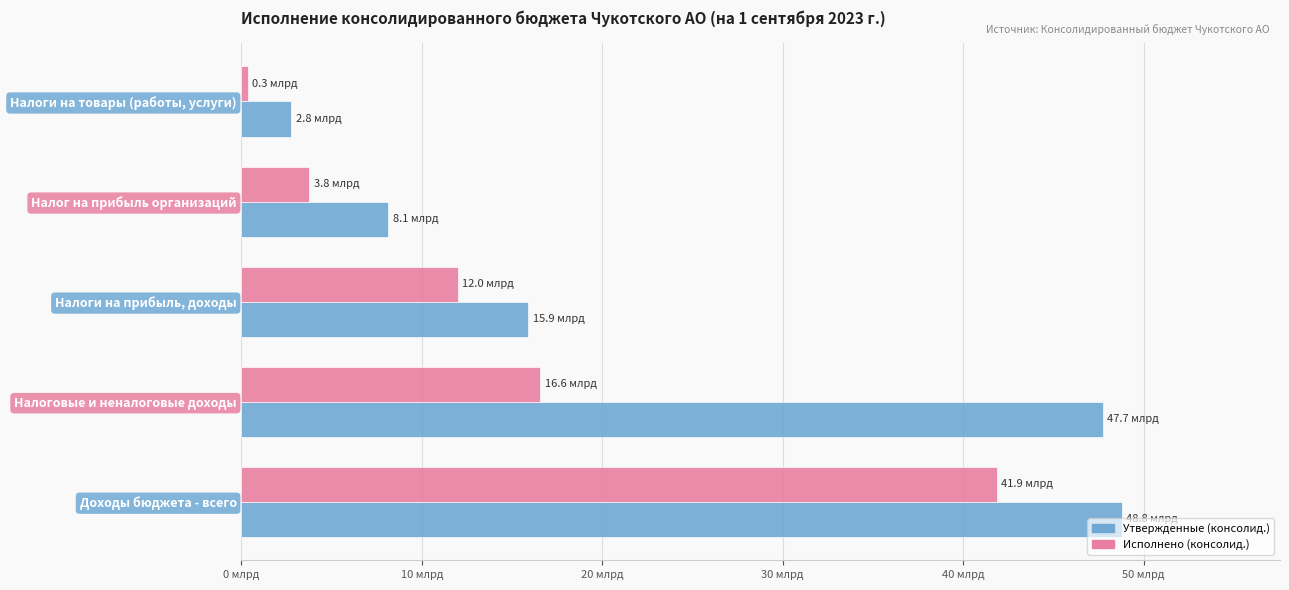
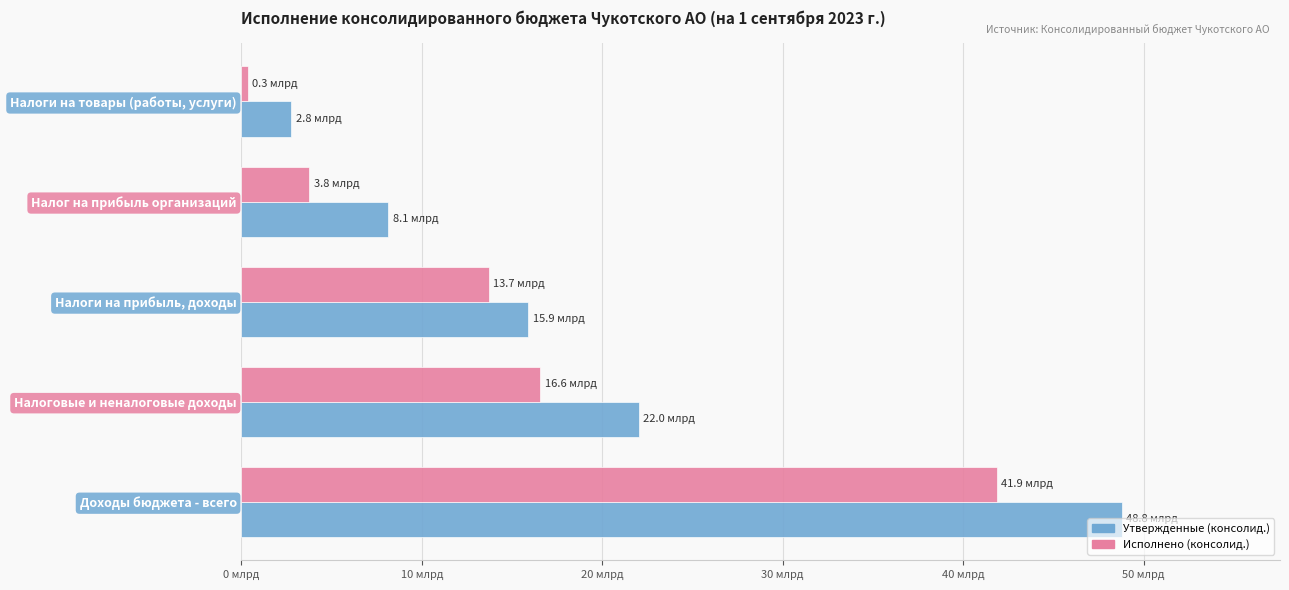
Исполнено (консолид.), Налоги на прибыль, доходы: 12.0 -> 13.7
Утвержденные (консолид.), Налоговые и неналоговые доходы: 47.7 -> 22.0
